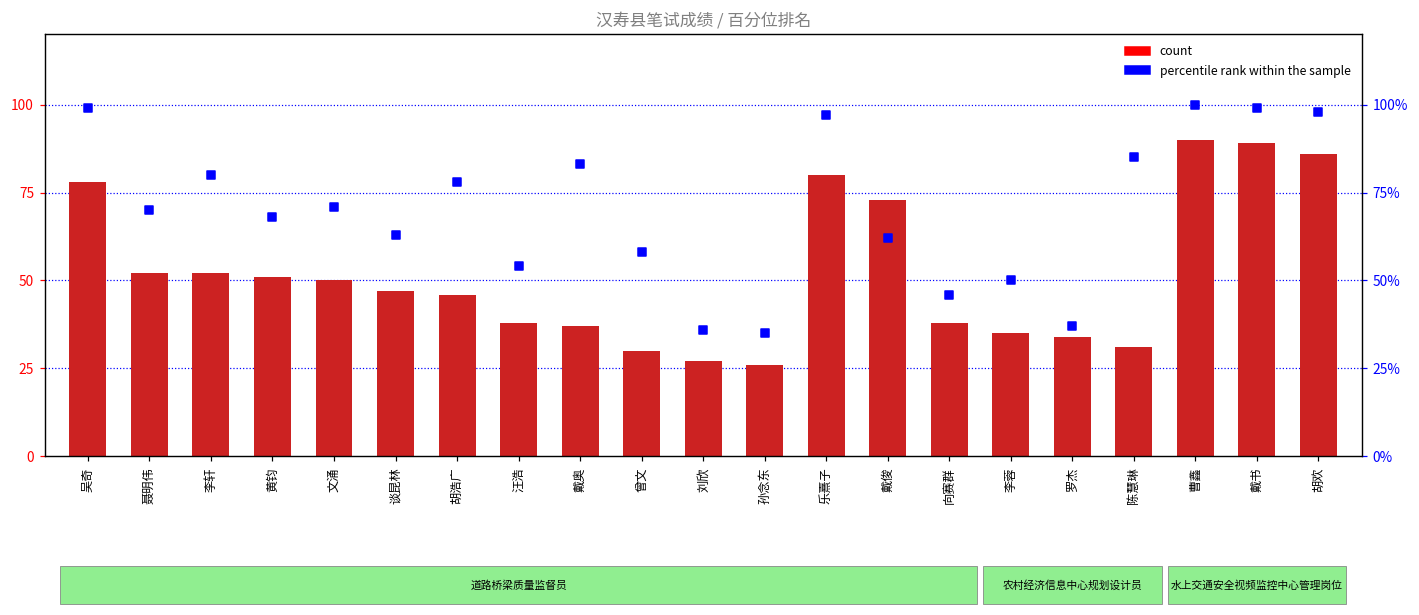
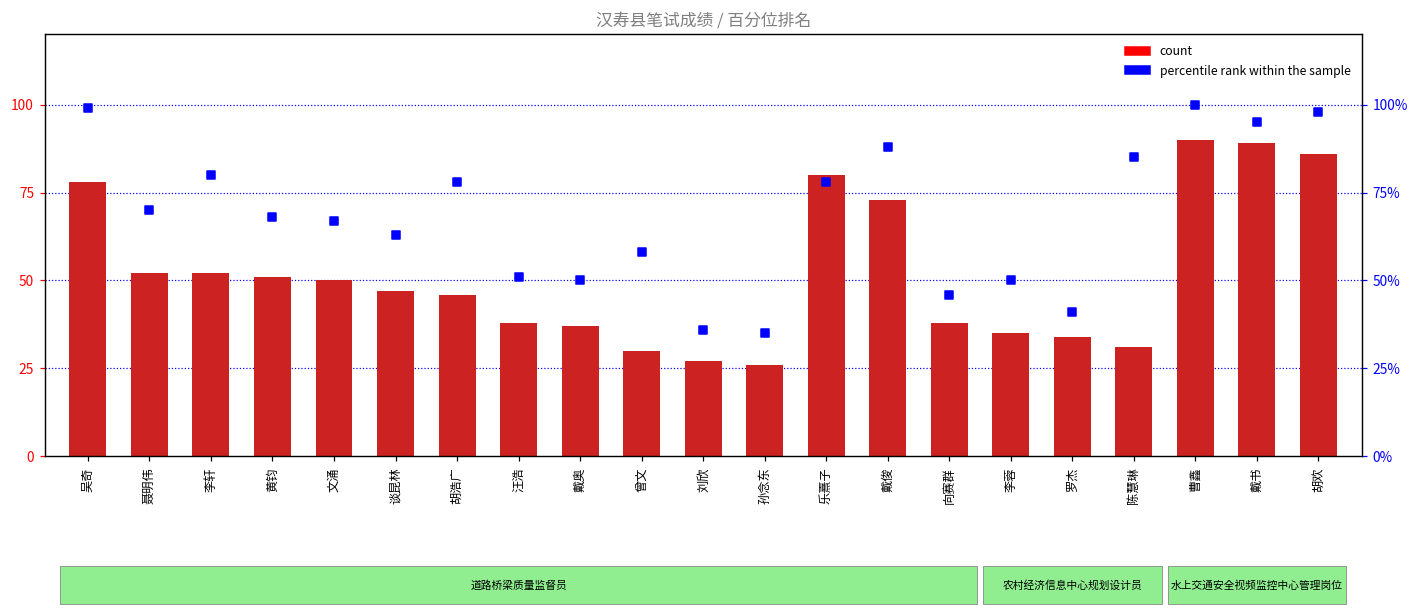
percentile rank within the sample, 文涌: 71% -> 67%
percentile rank within the sample, 汪浩: 54% -> 51%
percentile rank within the sample, 戴奥: 83% -> 50%
percentile rank within the sample, 乐熹子: 97% -> 78%
percentile rank within the sample, 戴俊: 62% -> 88%
percentile rank within the sample, 罗杰: 37% -> 41%
percentile rank within the sample, 戴书: 99% -> 95%
